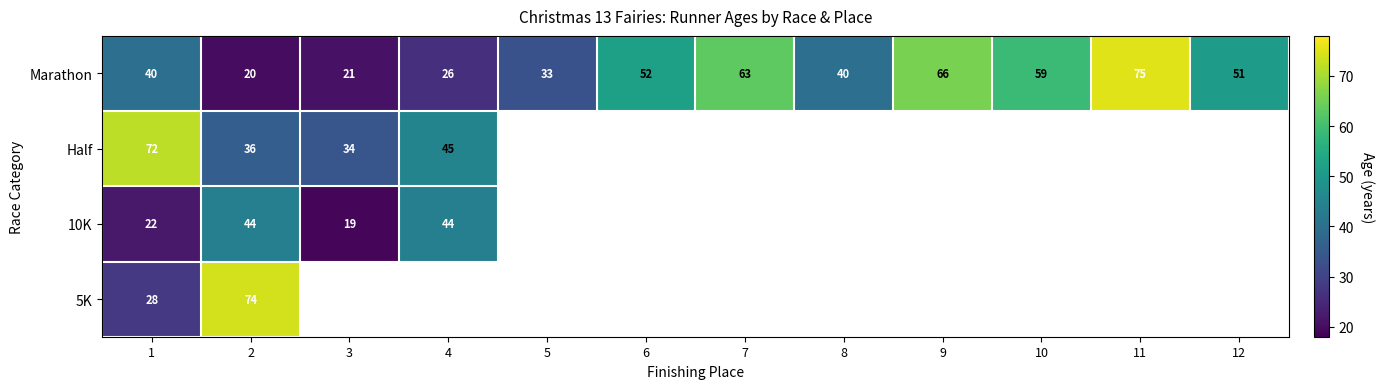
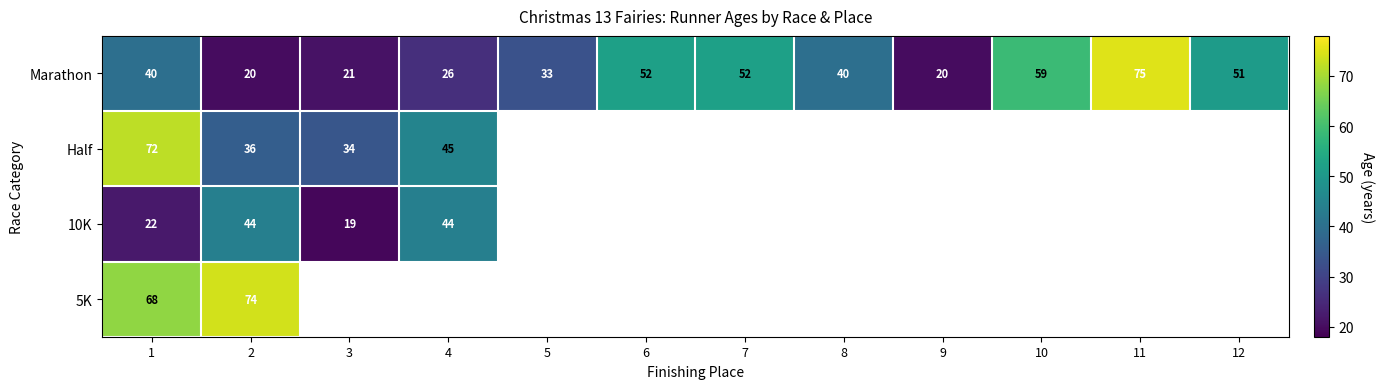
Marathon, 7: 63 -> 52
Marathon, 9: 66 -> 20
5K, 1: 28 -> 68
